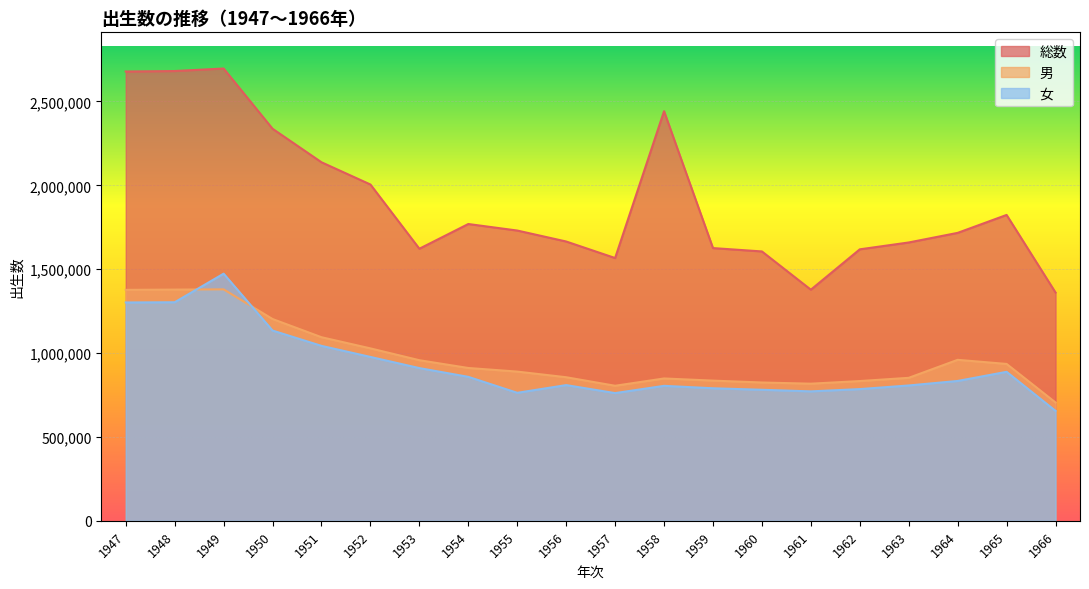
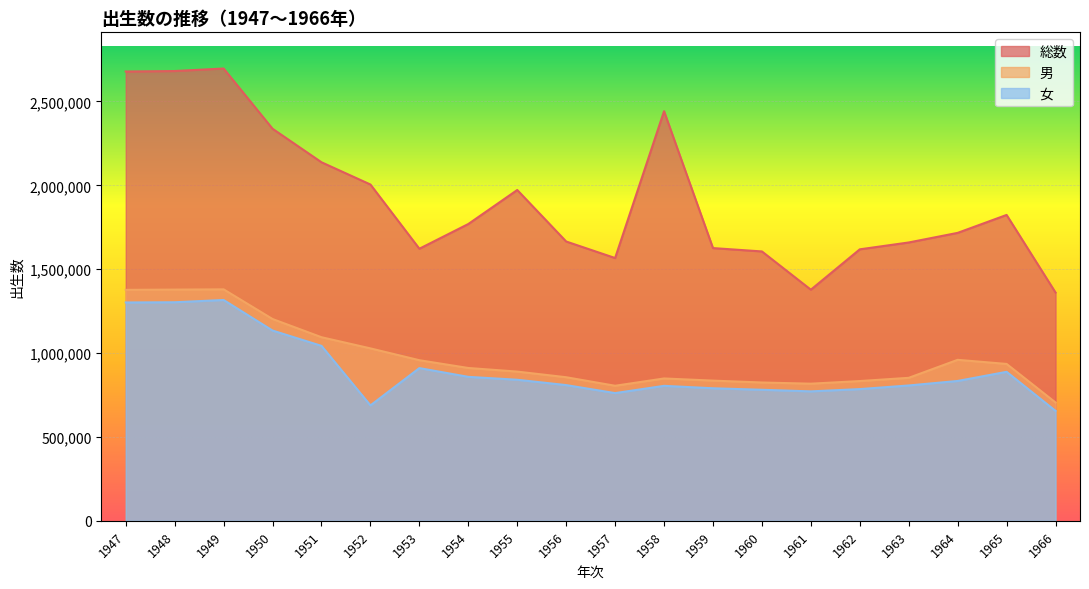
女, 1949: 1,470,000 -> 1,320,000
女, 1952: 980,000 -> 690,000
総数, 1955: 1,730,000 -> 1,970,000
女, 1955: 760,000 -> 840,000
